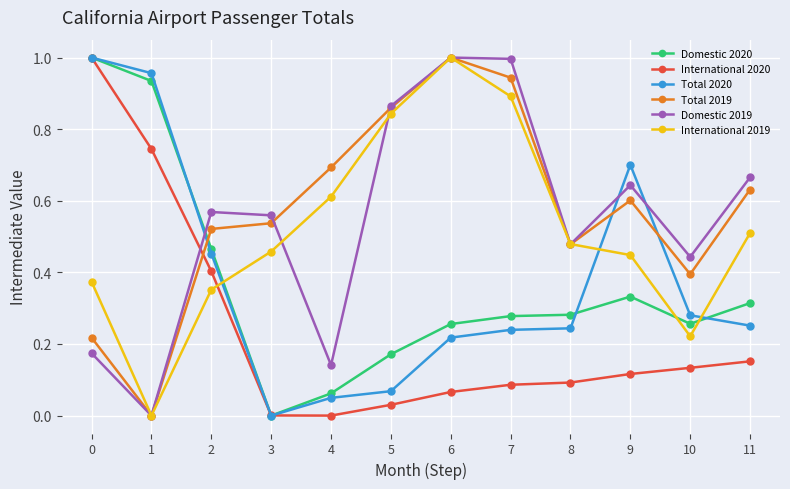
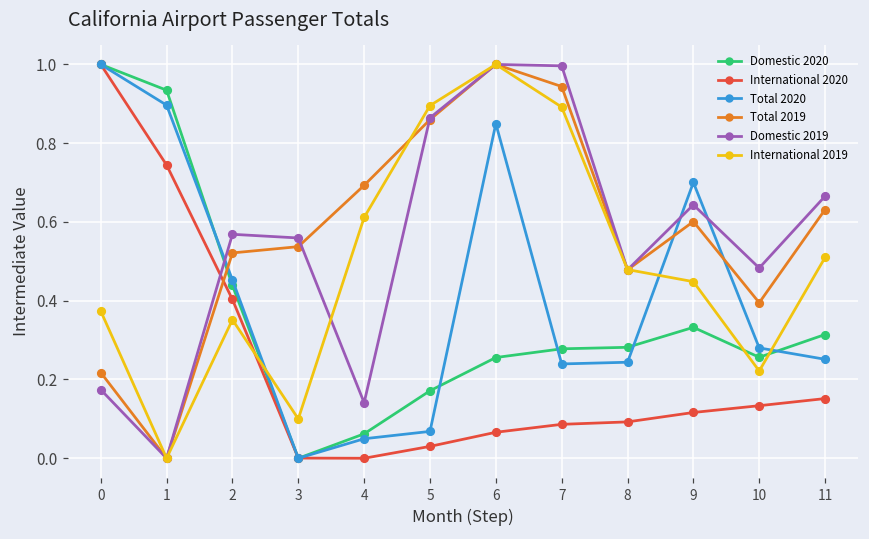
Total 2020, 1: 0.96 -> 0.90
Domestic 2020, 2: 0.47 -> 0.44
International 2019, 3: 0.46 -> 0.10
International 2019, 5: 0.84 -> 0.90
Total 2020, 6: 0.22 -> 0.85
Domestic 2019, 10: 0.44 -> 0.48
